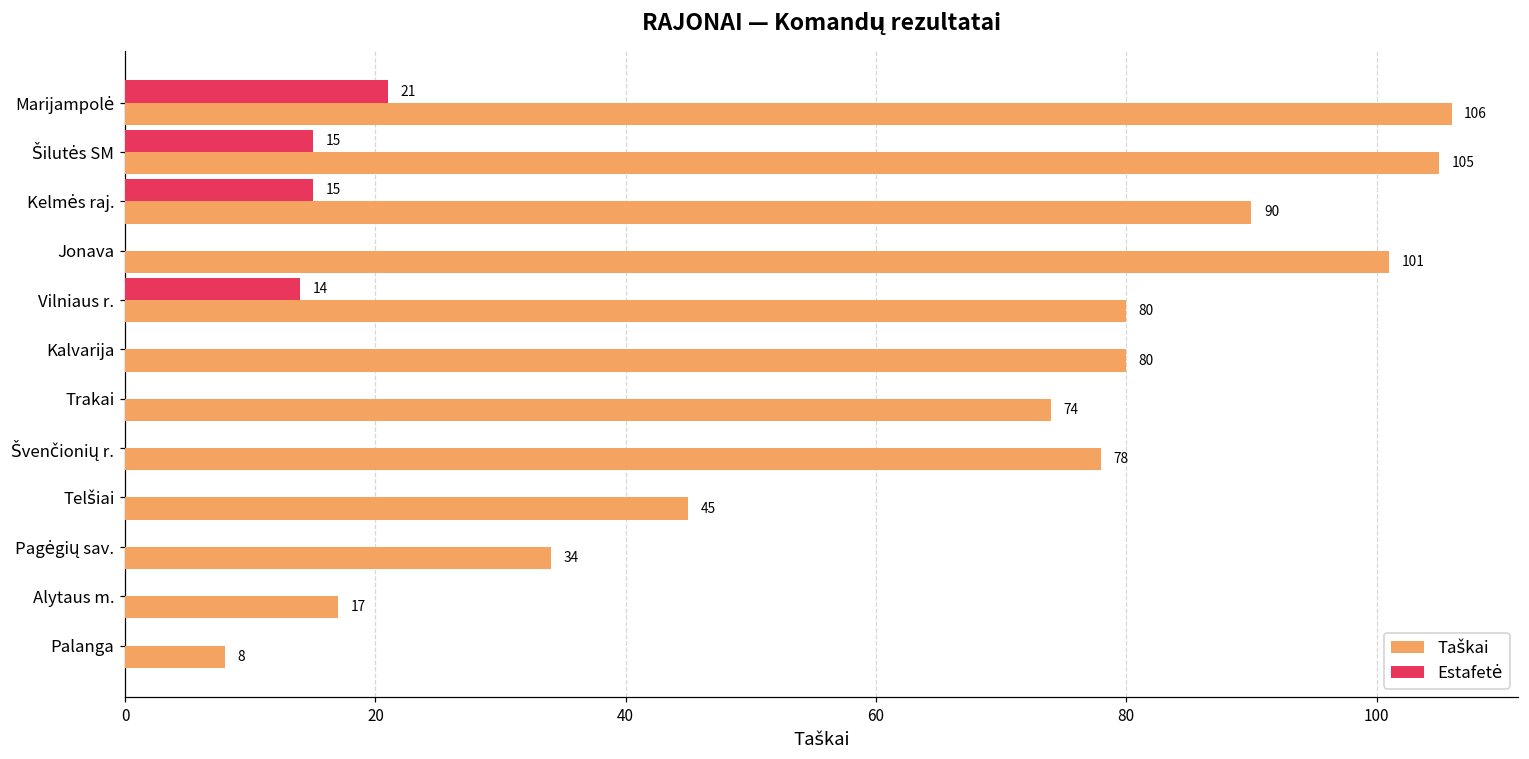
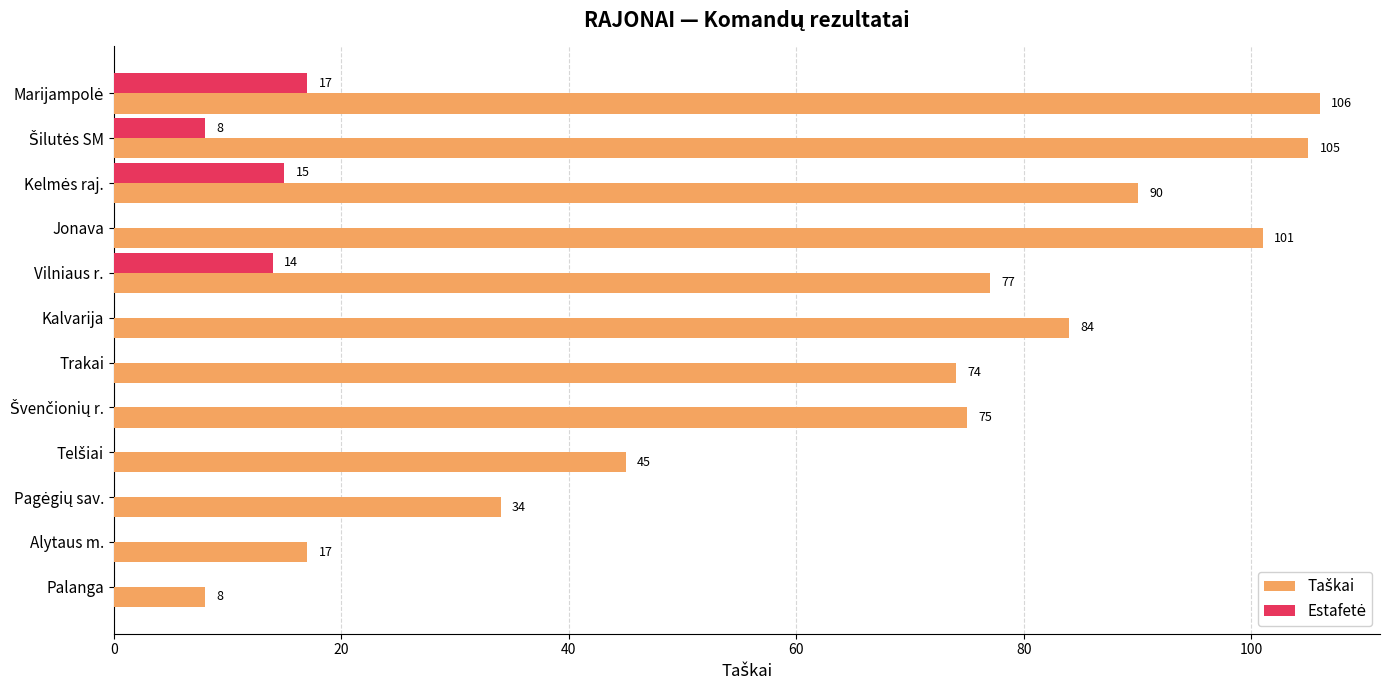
Estafetė, Marijampolė: 21 -> 17
Estafetė, Šilutės SM: 15 -> 8
Taškai, Vilniaus r.: 80 -> 77
Taškai, Kalvarija: 80 -> 84
Taškai, Švenčionių r.: 78 -> 75
